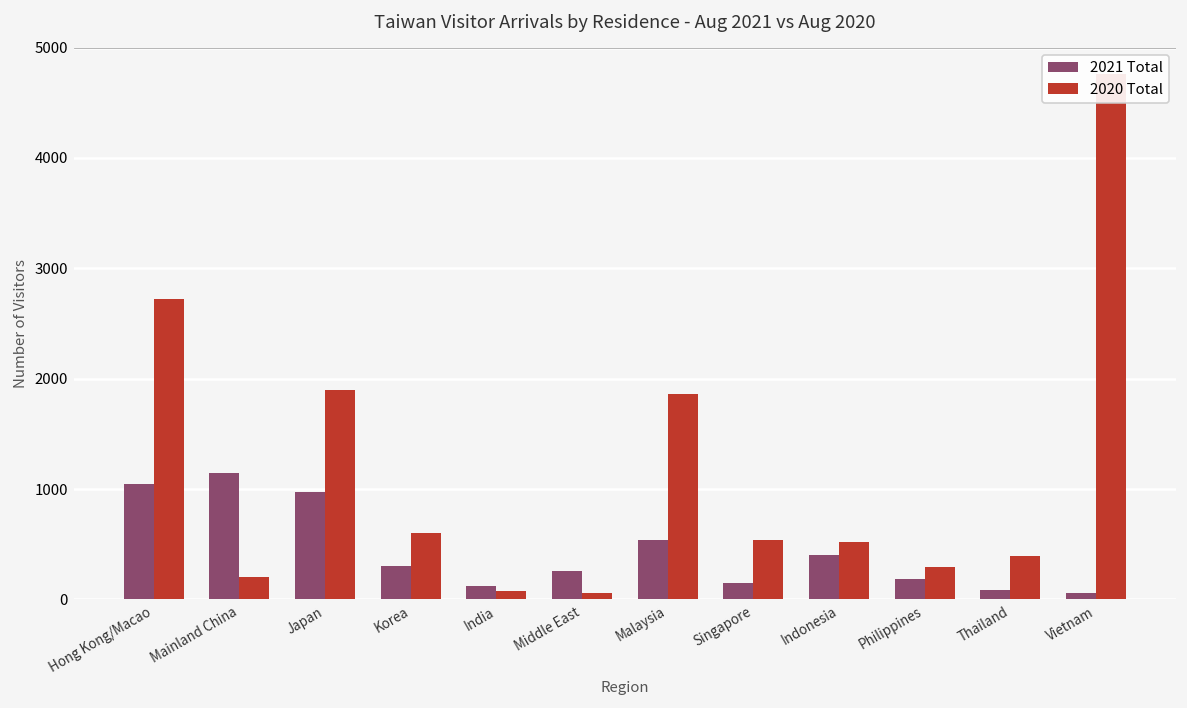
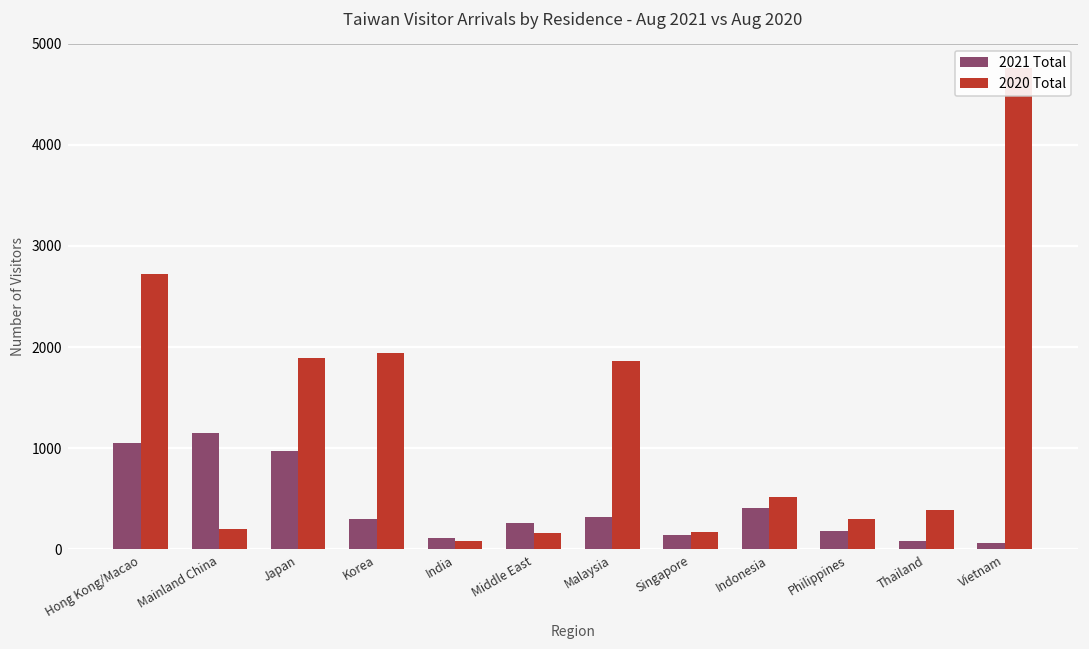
2020 Total, Korea: 600 -> 1900
2020 Total, Middle East: 100 -> 200
2021 Total, Malaysia: 500 -> 300
2020 Total, Singapore: 500 -> 200
